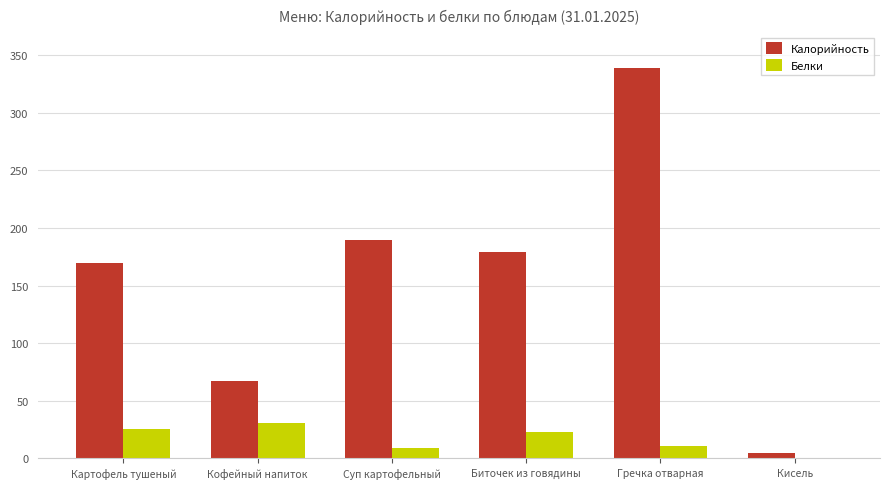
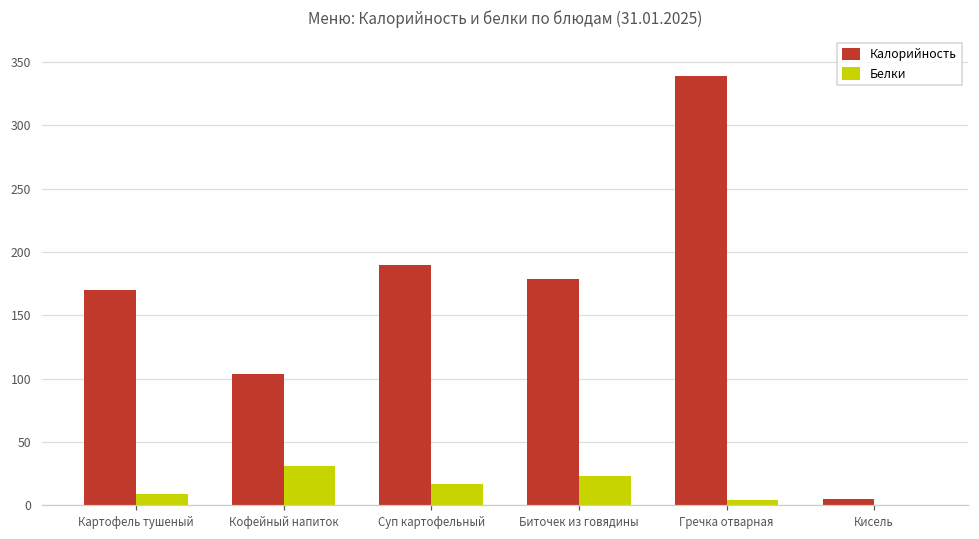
Белки, Картофель тушеный: 25 -> 9
Калорийность, Кофейный напиток: 67 -> 104
Белки, Суп картофельный: 9 -> 17
Белки, Гречка отварная: 11 -> 4
